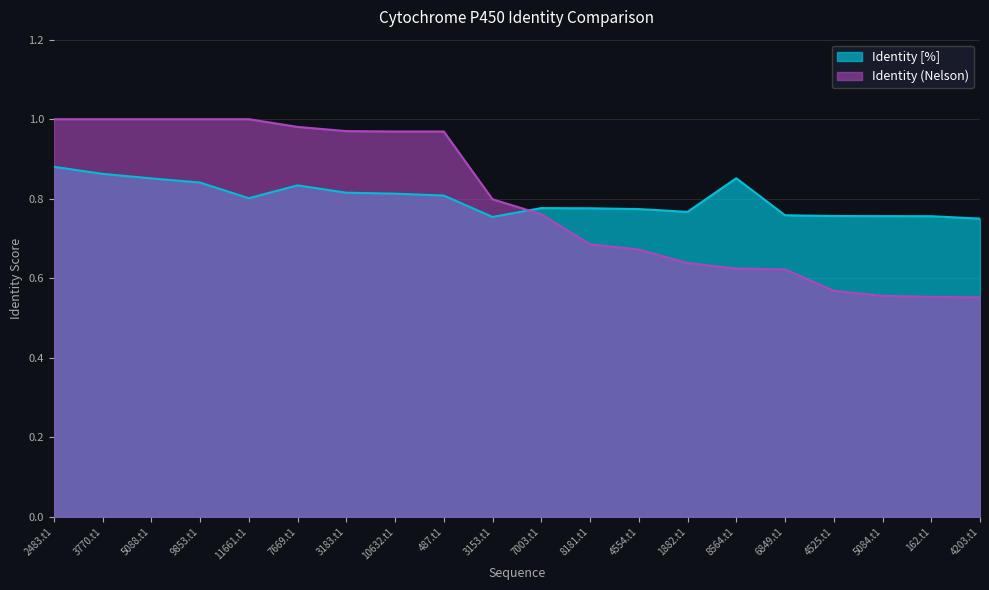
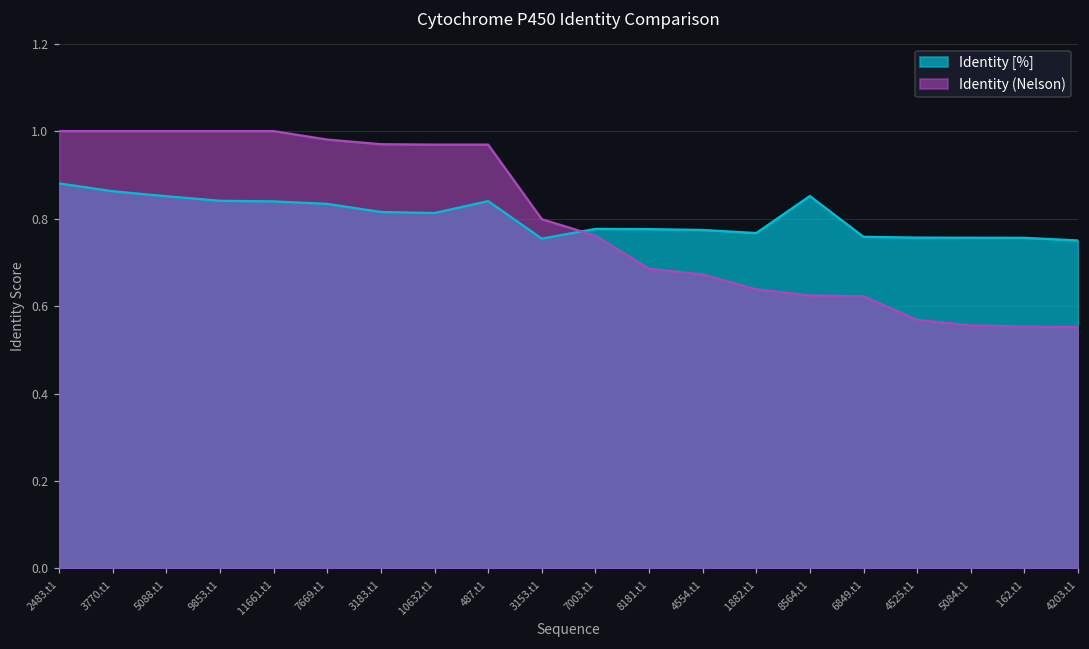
Identity [%], 11661.t1: 0.80 -> 0.84
Identity [%], 487.t1: 0.81 -> 0.84
